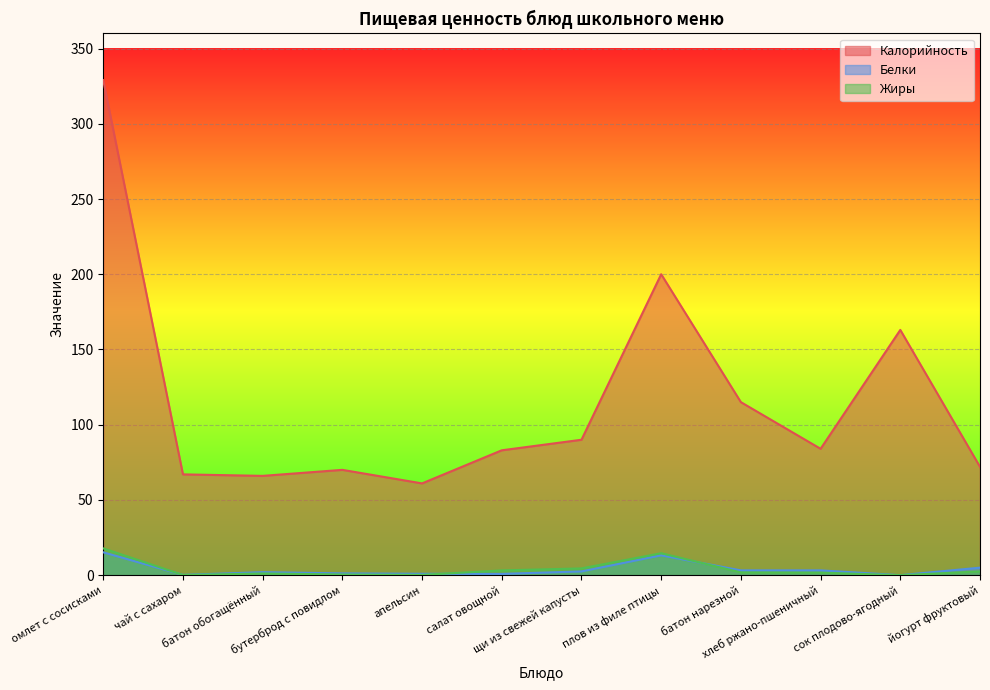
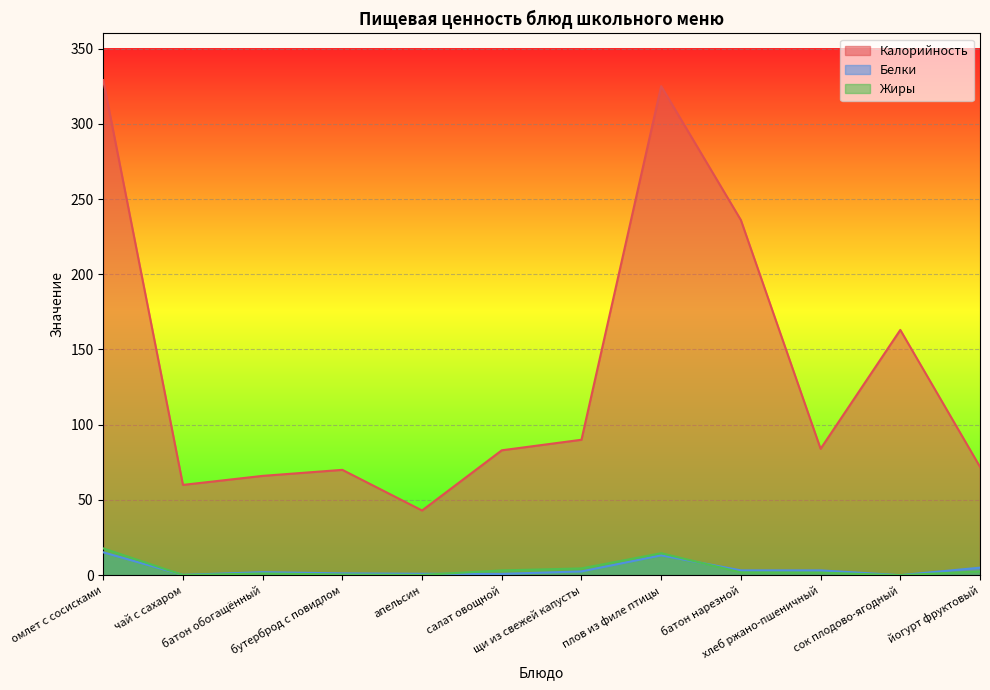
Калорийность, чай с сахаром: 67 -> 60
Калорийность, апельсин: 61 -> 43
Калорийность, плов из филе птицы: 200 -> 325
Калорийность, батон нарезной: 115 -> 236
